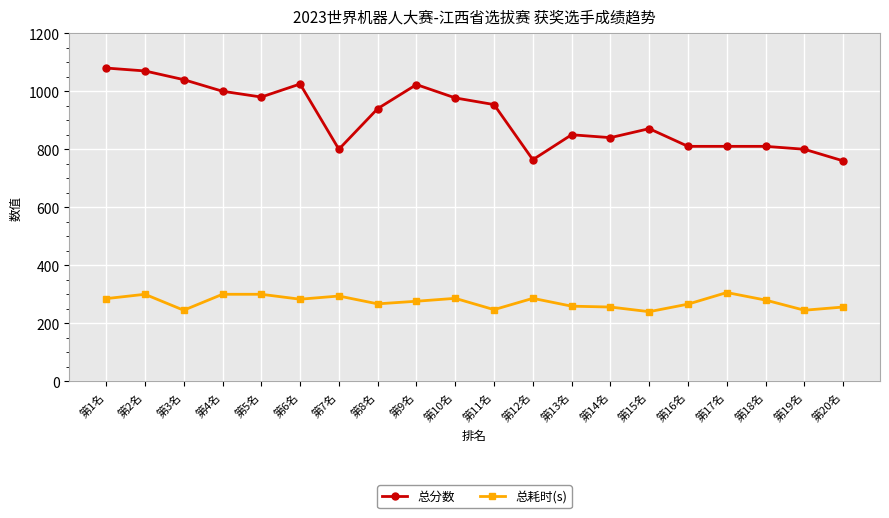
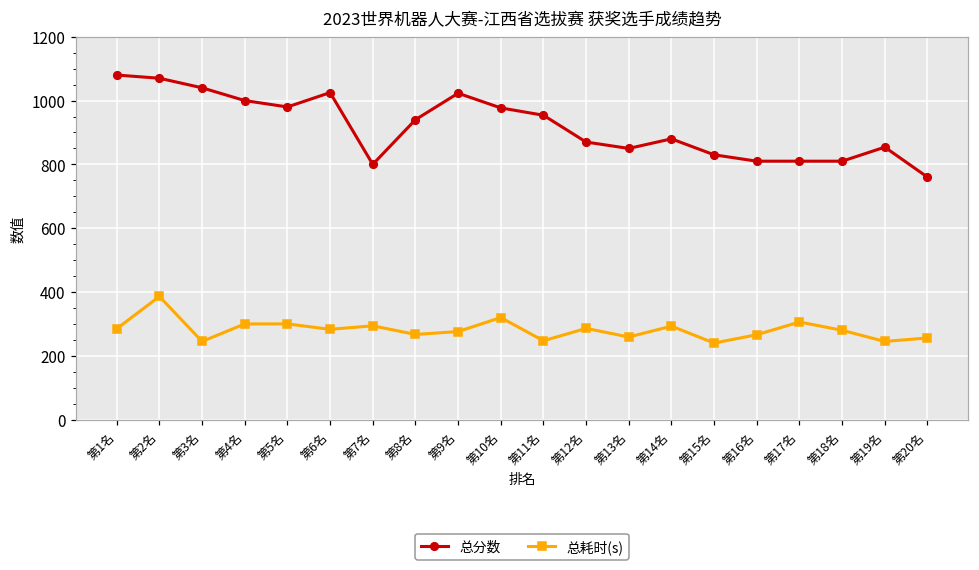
总耗时(s), 第2名: 300 -> 390
总耗时(s), 第10名: 290 -> 320
总分数, 第12名: 760 -> 870
总分数, 第14名: 840 -> 880
总耗时(s), 第14名: 260 -> 290
总分数, 第15名: 870 -> 830
总分数, 第19名: 800 -> 850
